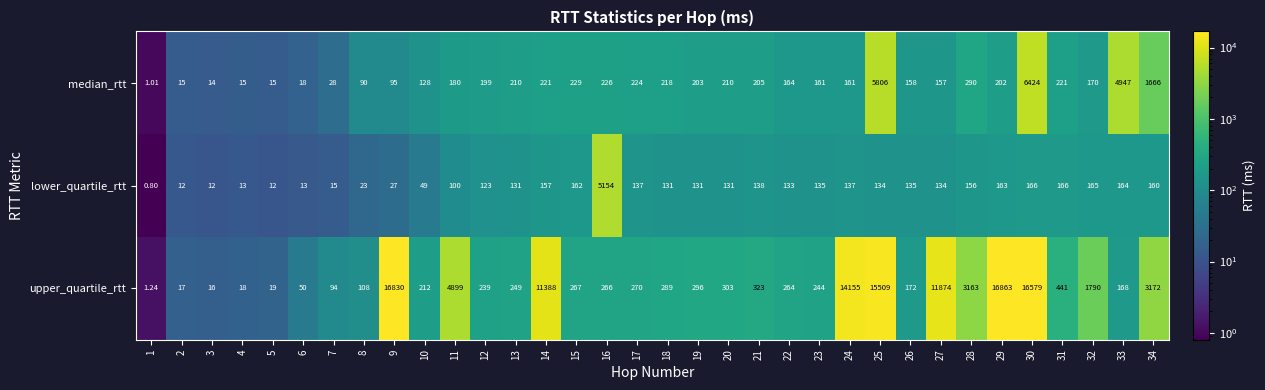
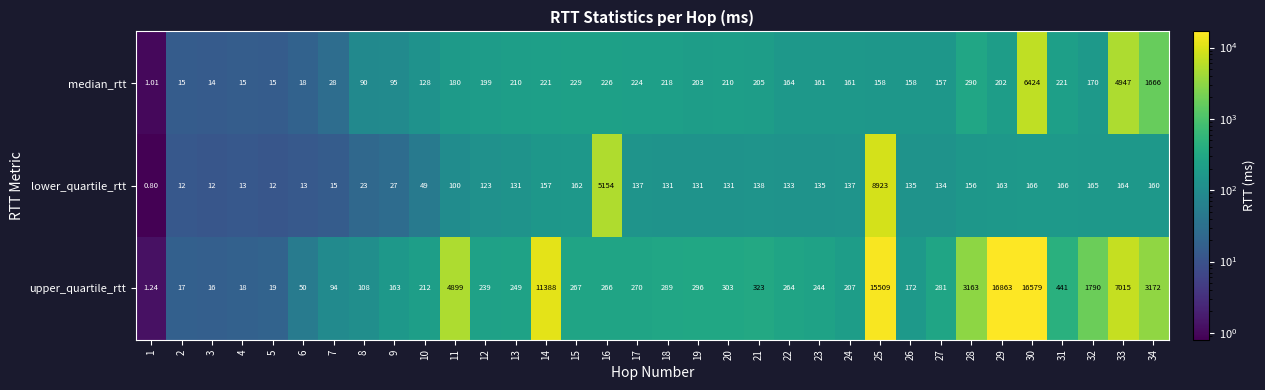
median_rtt, 25: 5806 -> 158
lower_quartile_rtt, 25: 134 -> 8923
upper_quartile_rtt, 9: 16830 -> 163
upper_quartile_rtt, 24: 14155 -> 207
upper_quartile_rtt, 27: 11874 -> 281
upper_quartile_rtt, 33: 168 -> 7015
